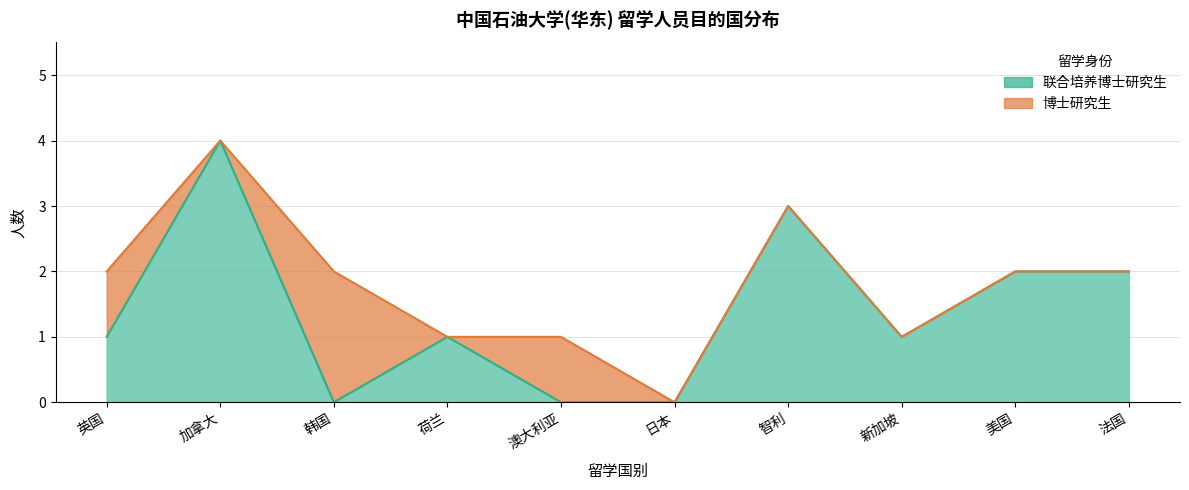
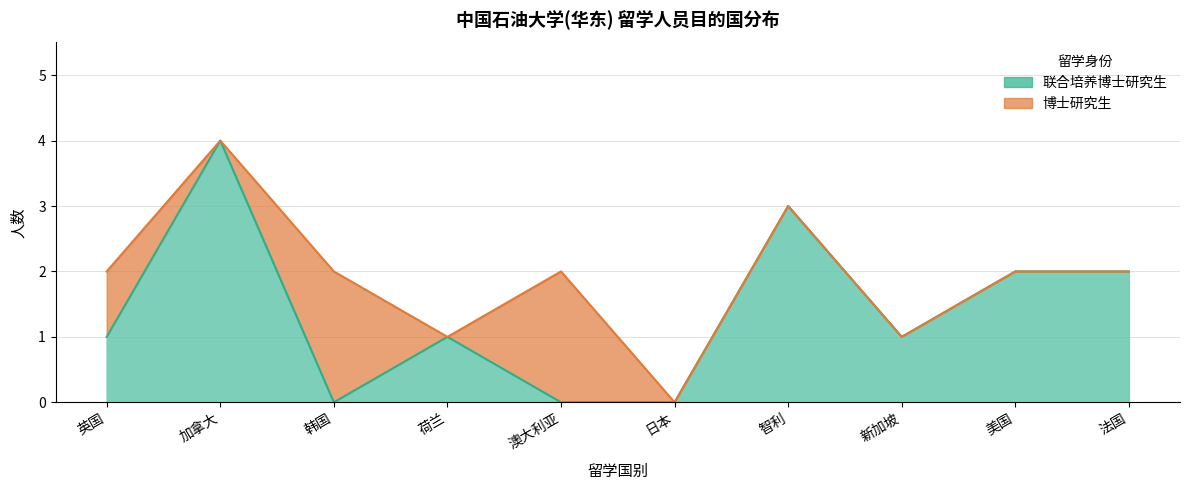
博士研究生, 澳大利亚: 1 -> 2
